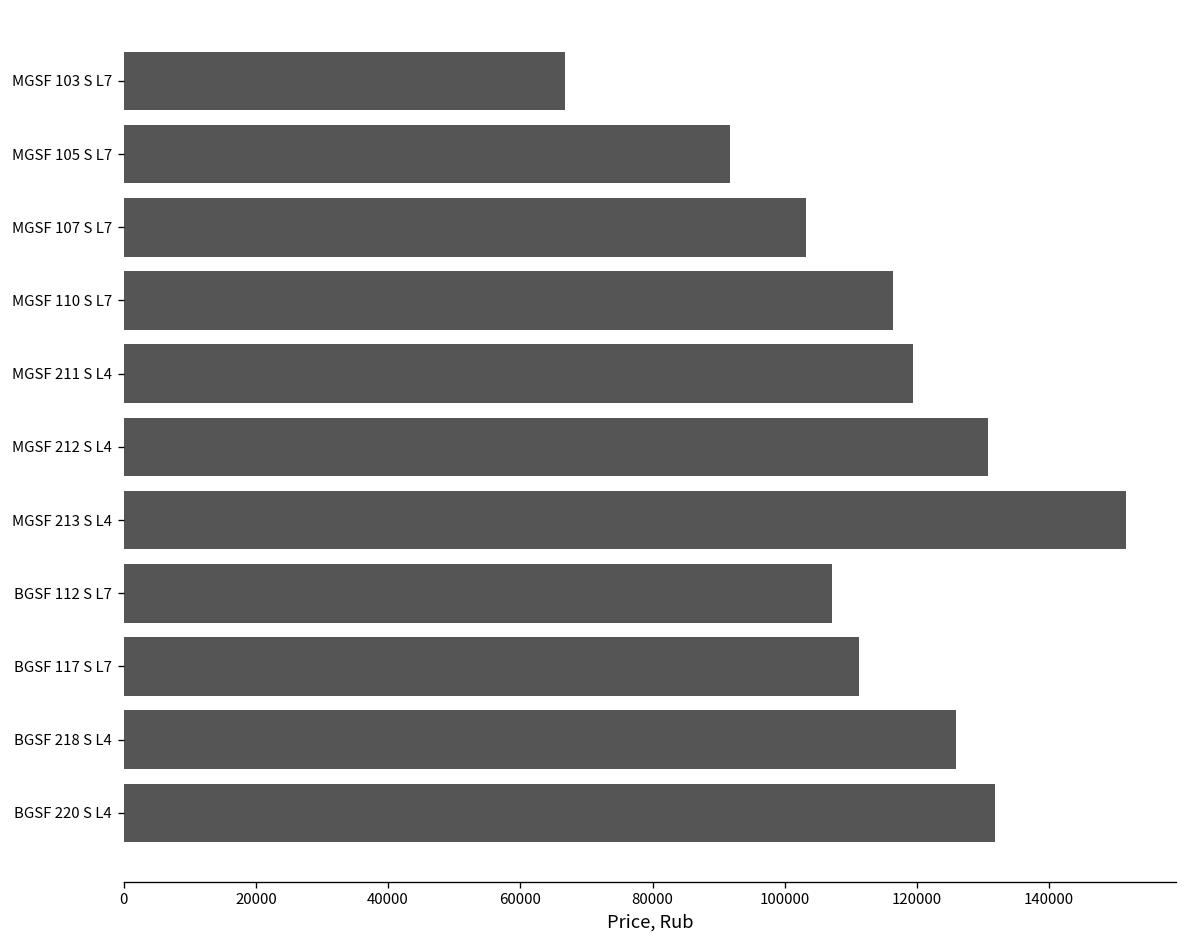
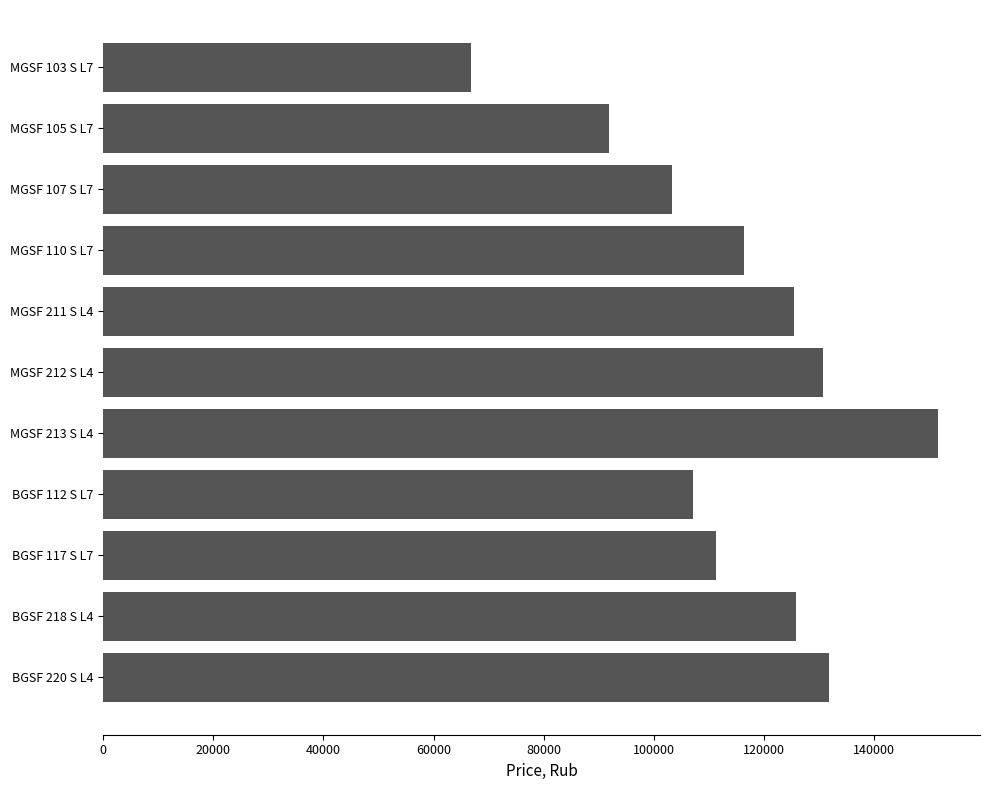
MGSF 211 S L4: 119000 -> 126000
